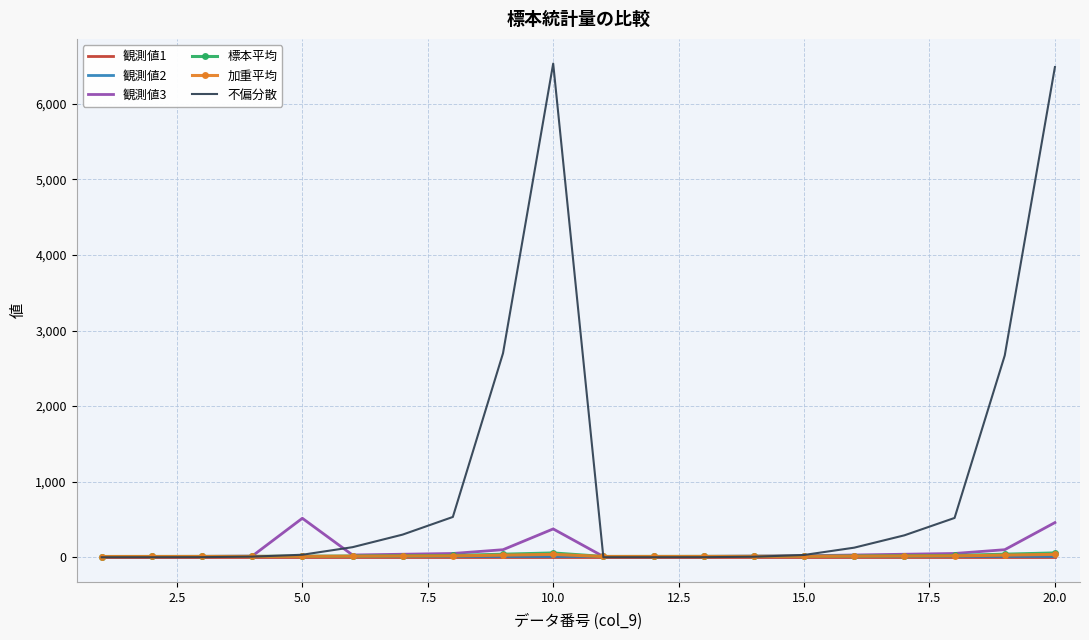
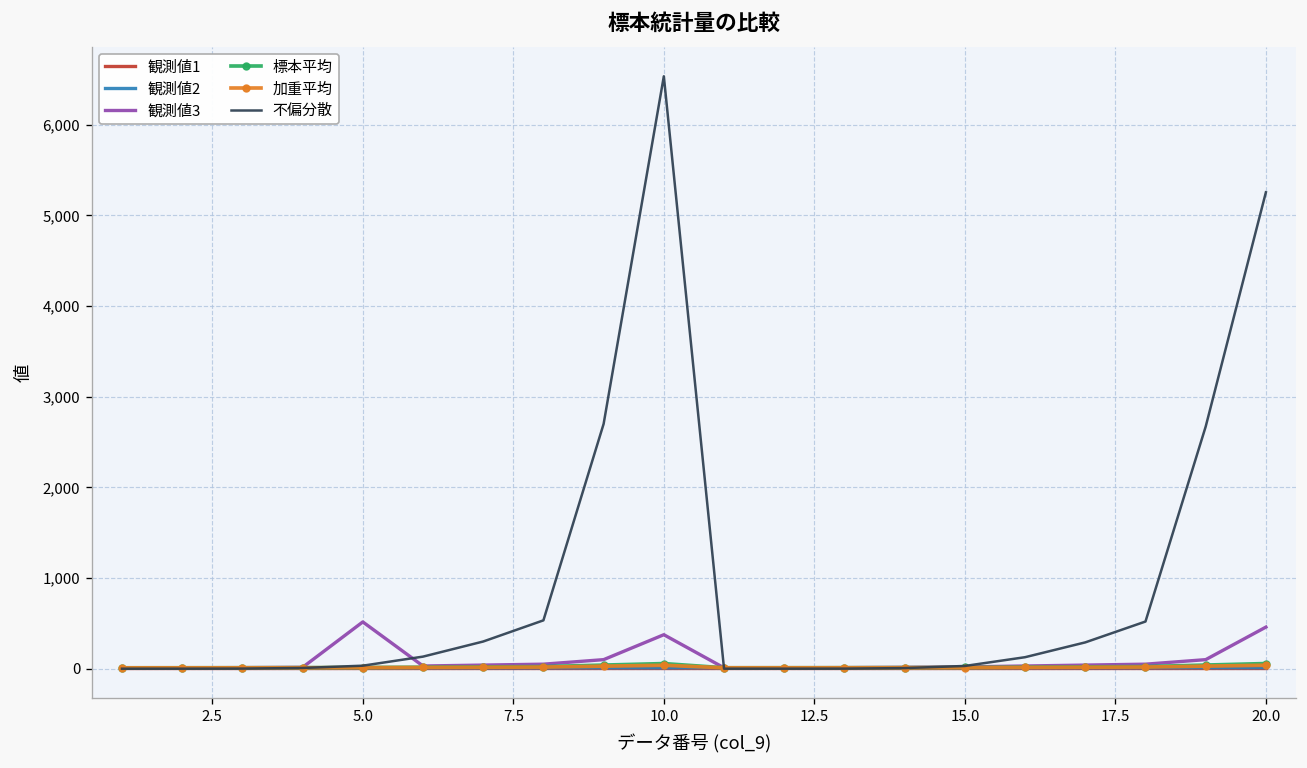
不偏分散, 20.0: 6,500 -> 5,300
